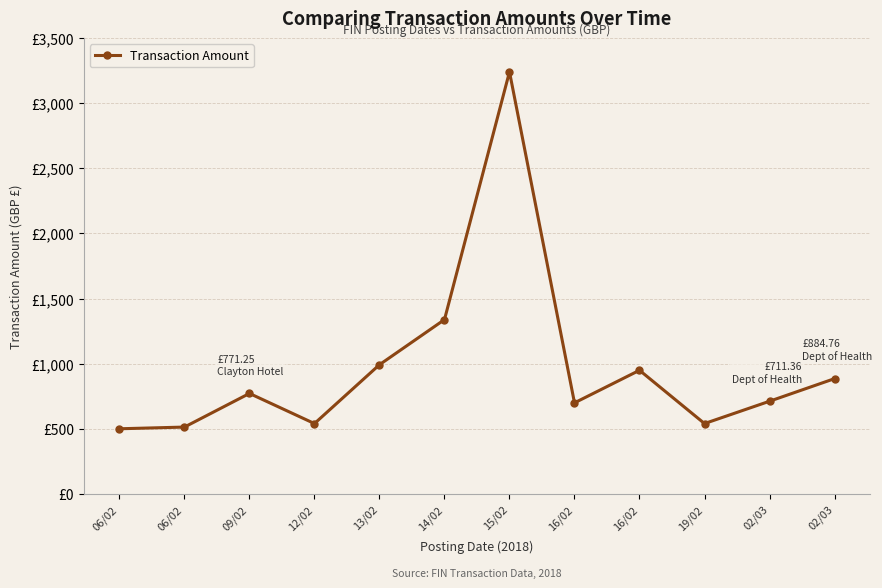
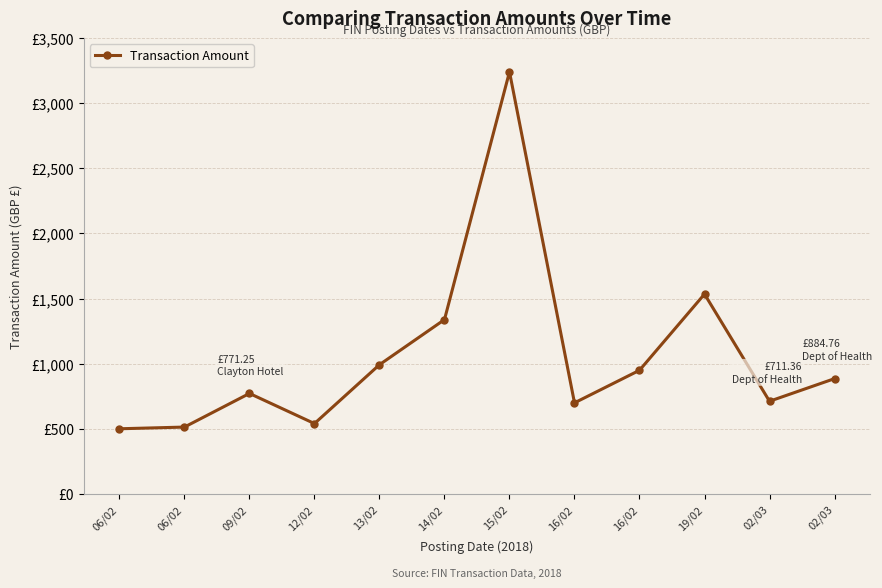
19/02: £540 -> £1,530
